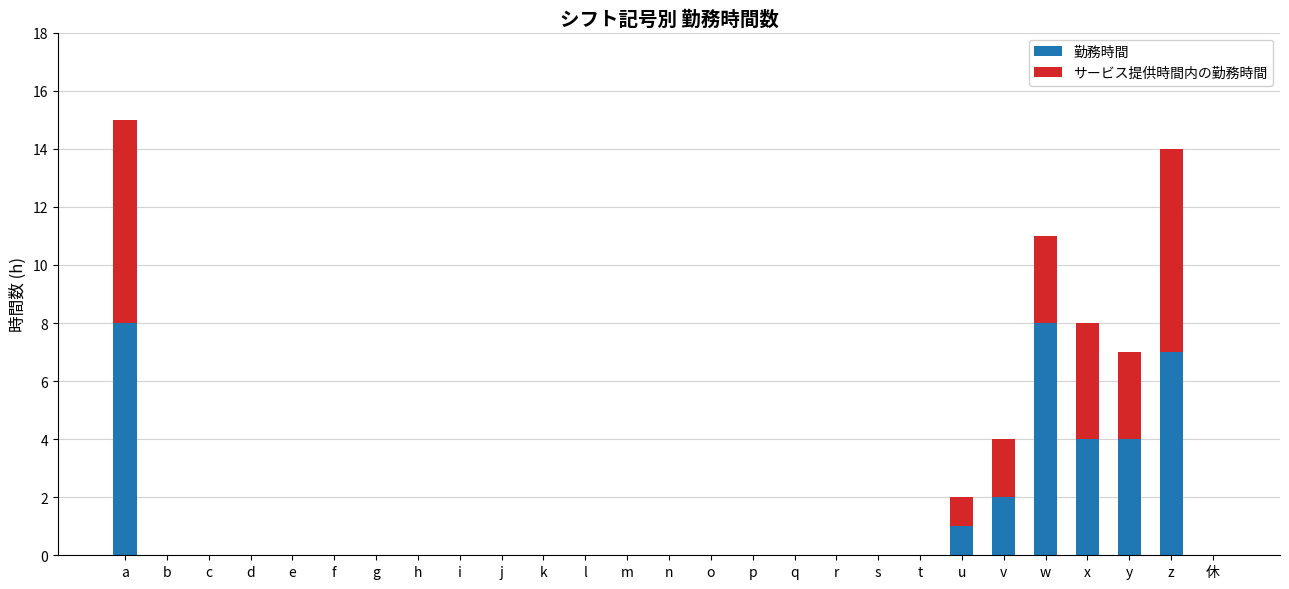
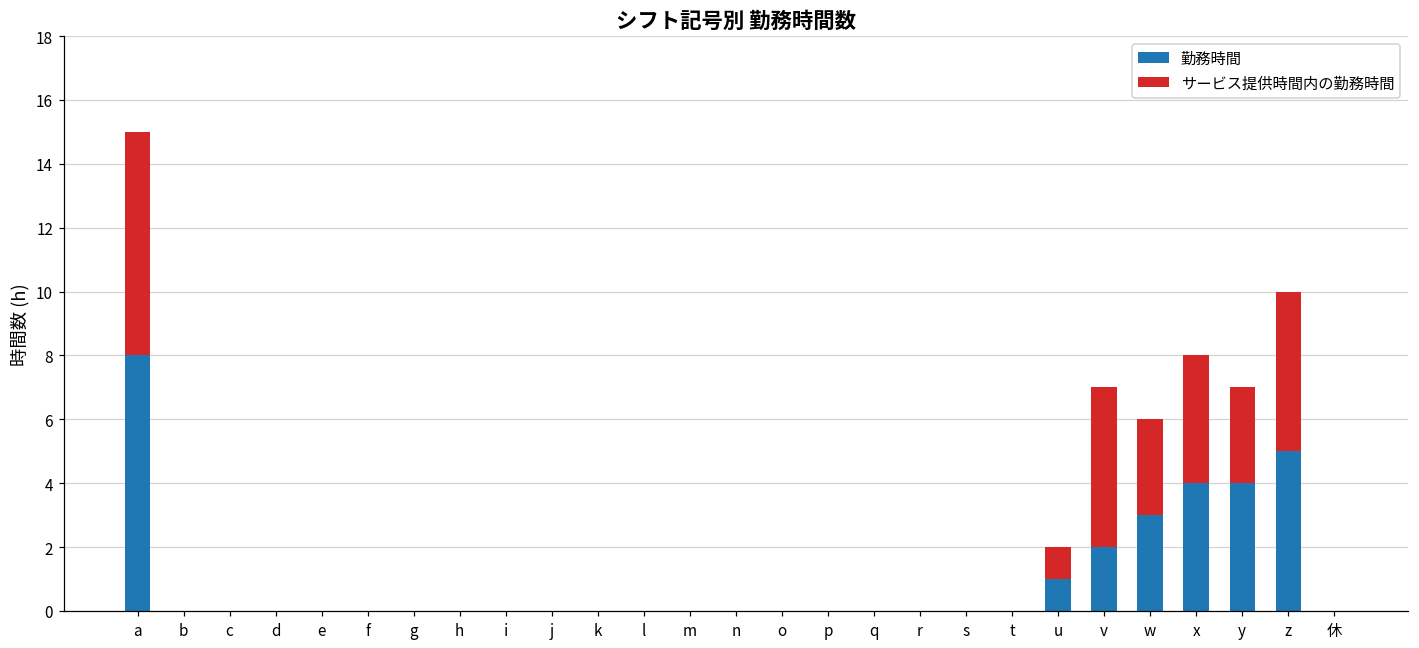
サービス提供時間内の勤務時間, v: 2 -> 5
勤務時間, w: 8 -> 3
勤務時間, z: 7 -> 5
サービス提供時間内の勤務時間, z: 7 -> 5
